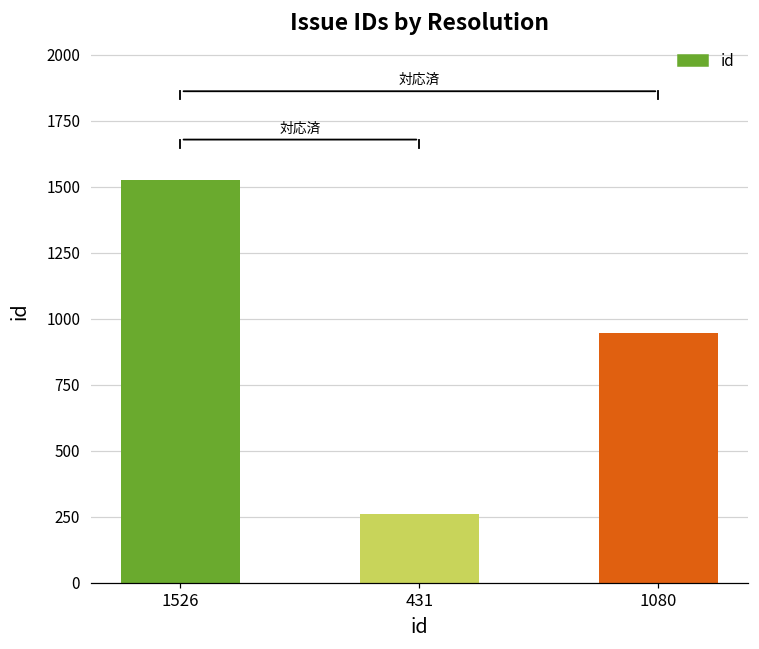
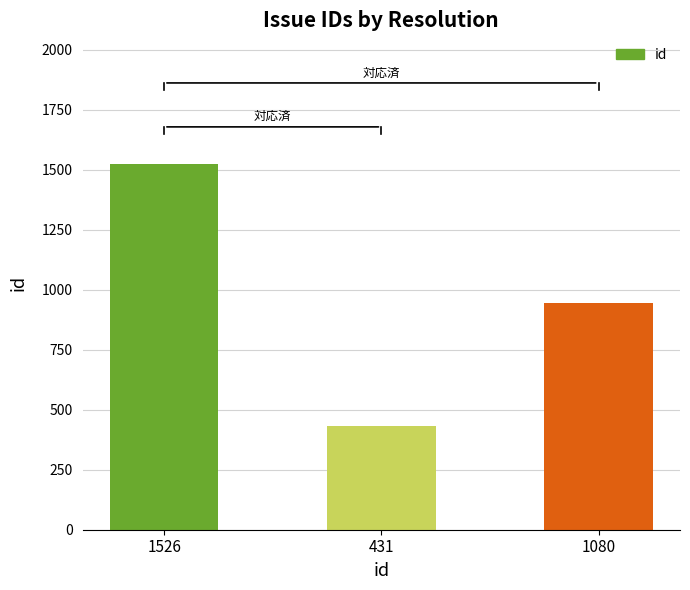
id, 431: 260 -> 430
